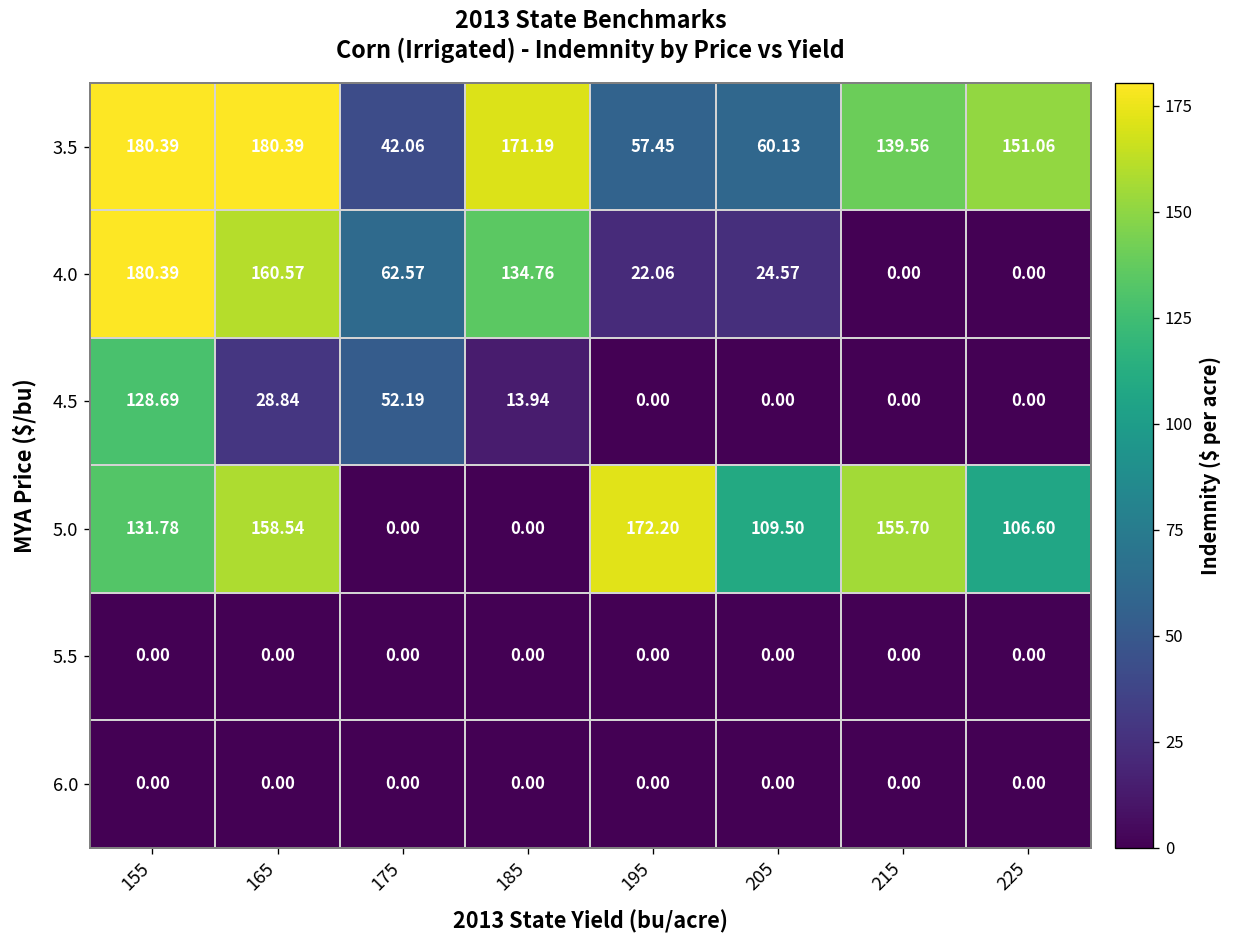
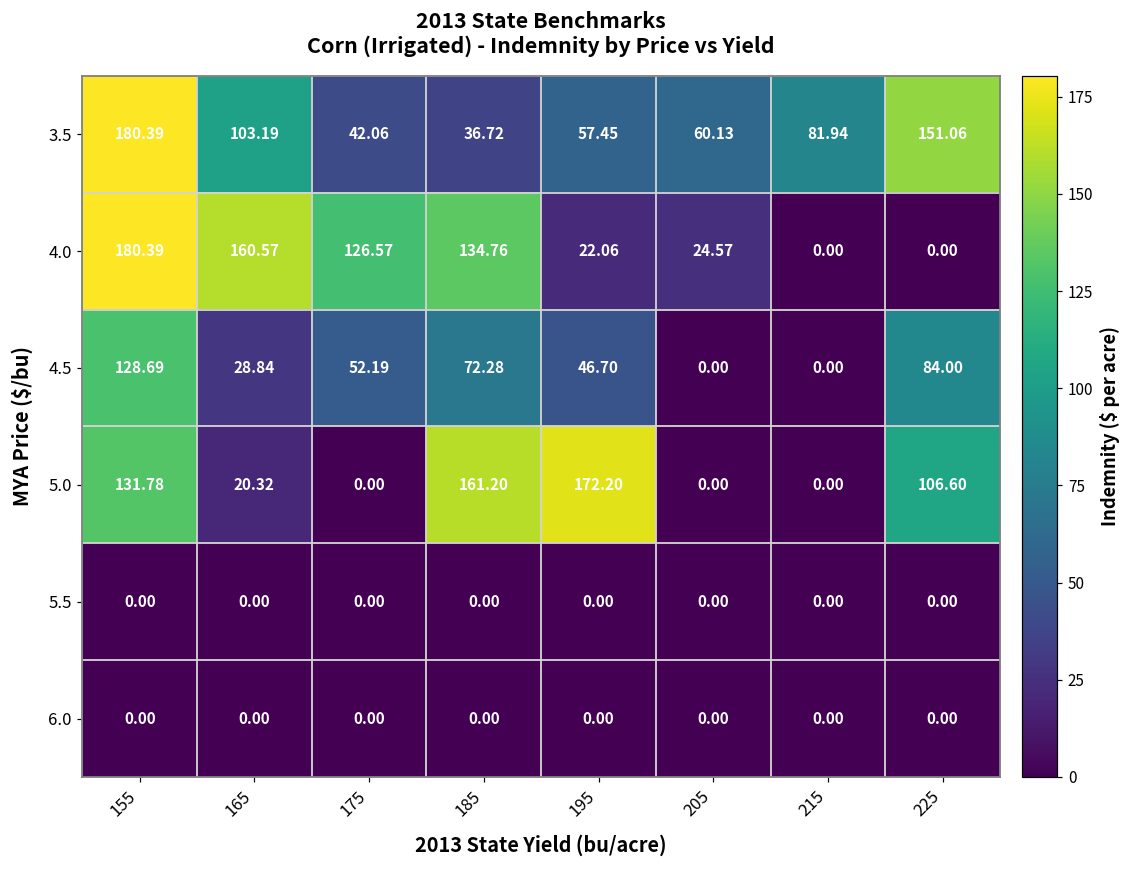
3.5, 165: 180.39 -> 103.19
3.5, 185: 171.19 -> 36.72
3.5, 215: 139.56 -> 81.94
4.0, 175: 62.57 -> 126.57
4.5, 185: 13.94 -> 72.28
4.5, 195: 0.00 -> 46.70
4.5, 225: 0.00 -> 84.00
5.0, 165: 158.54 -> 20.32
5.0, 185: 0.00 -> 161.20
5.0, 205: 109.50 -> 0.00
5.0, 215: 155.70 -> 0.00
